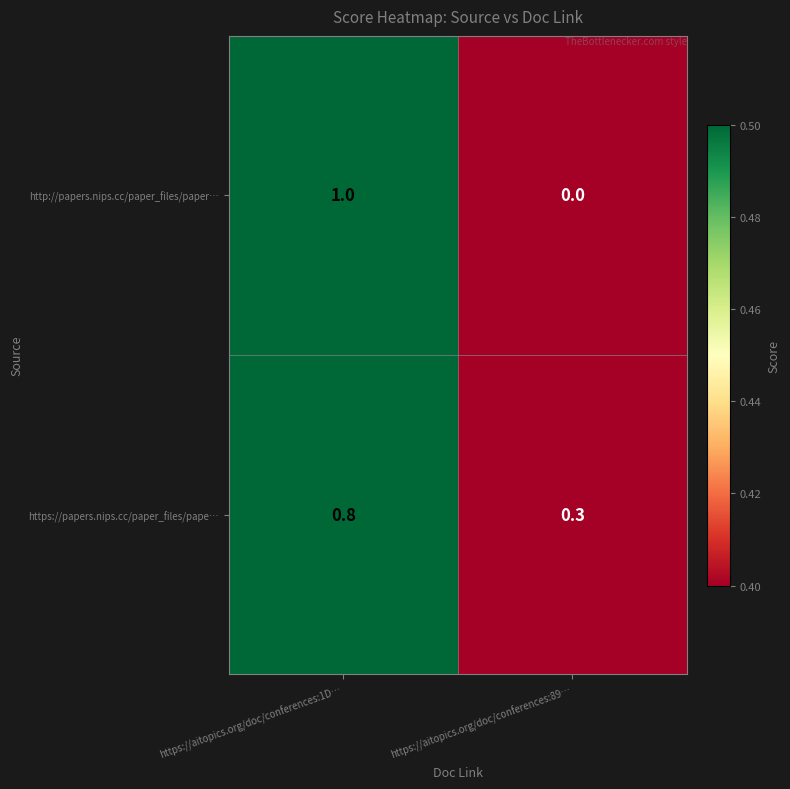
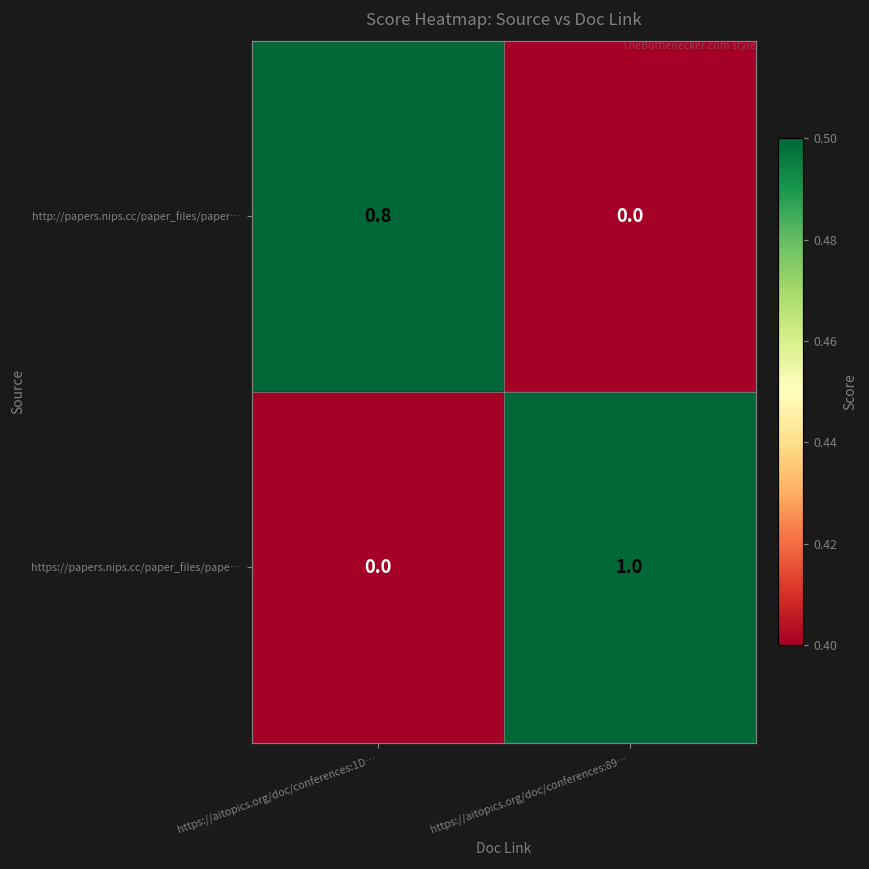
http://papers.nips.cc/paper_files/paper…, https://aitopics.org/doc/conferences:1D…: 1.0 -> 0.8
https://papers.nips.cc/paper_files/pape…, https://aitopics.org/doc/conferences:1D…: 0.8 -> 0.0
https://papers.nips.cc/paper_files/pape…, https://aitopics.org/doc/conferences:89…: 0.3 -> 1.0
